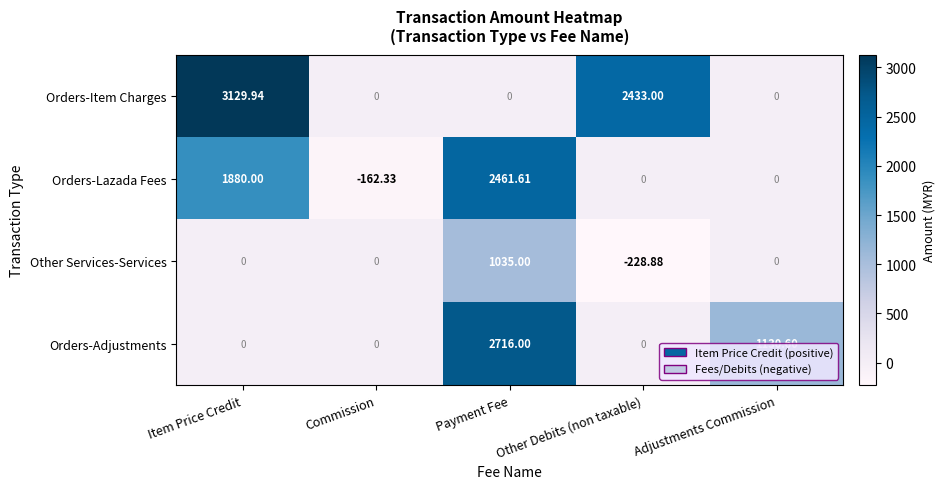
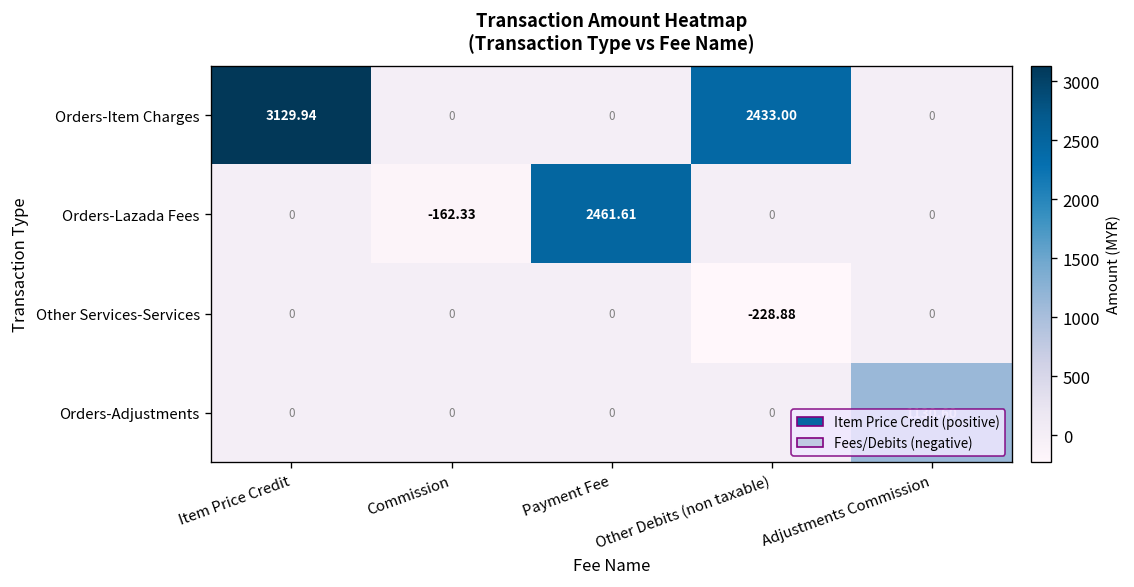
Orders-Lazada Fees, Item Price Credit: 1880.00 -> 0
Other Services-Services, Payment Fee: 1035.00 -> 0
Orders-Adjustments, Payment Fee: 2716.00 -> 0
